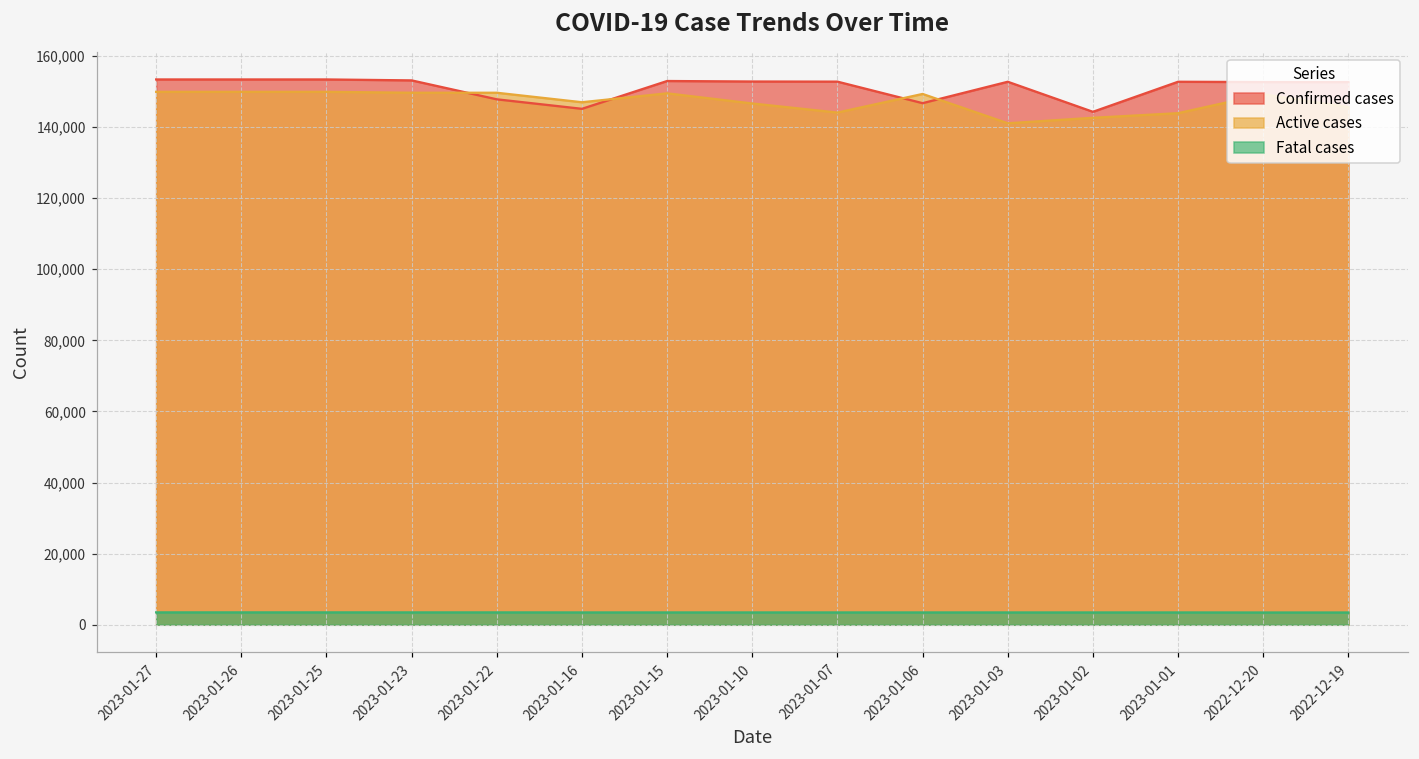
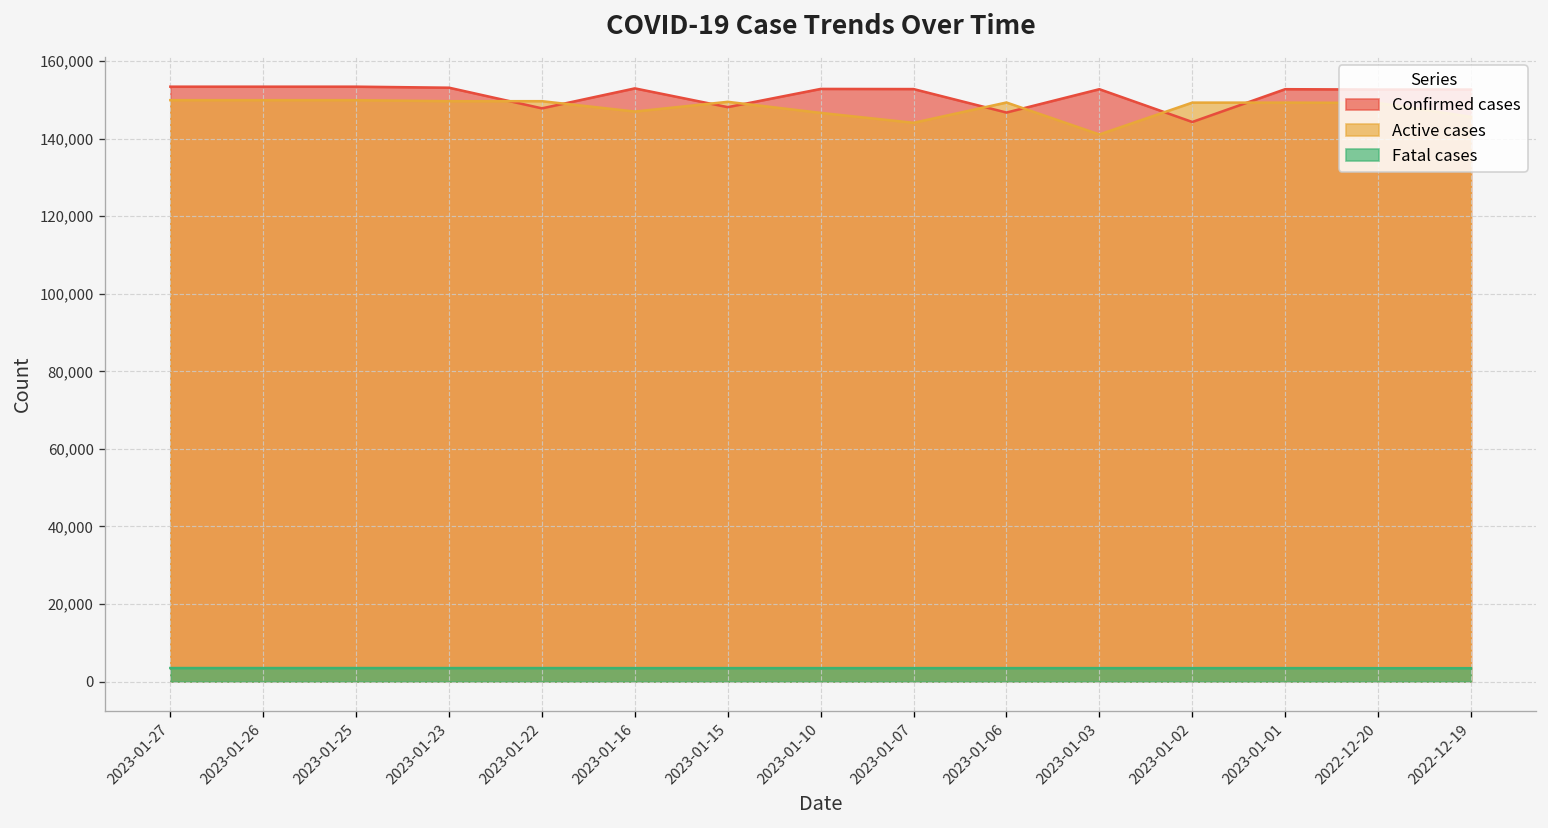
Confirmed cases, 2023-01-16: 145,000 -> 153,000
Confirmed cases, 2023-01-15: 153,000 -> 148,000
Active cases, 2023-01-02: 143,000 -> 149,000
Active cases, 2023-01-01: 144,000 -> 149,000
